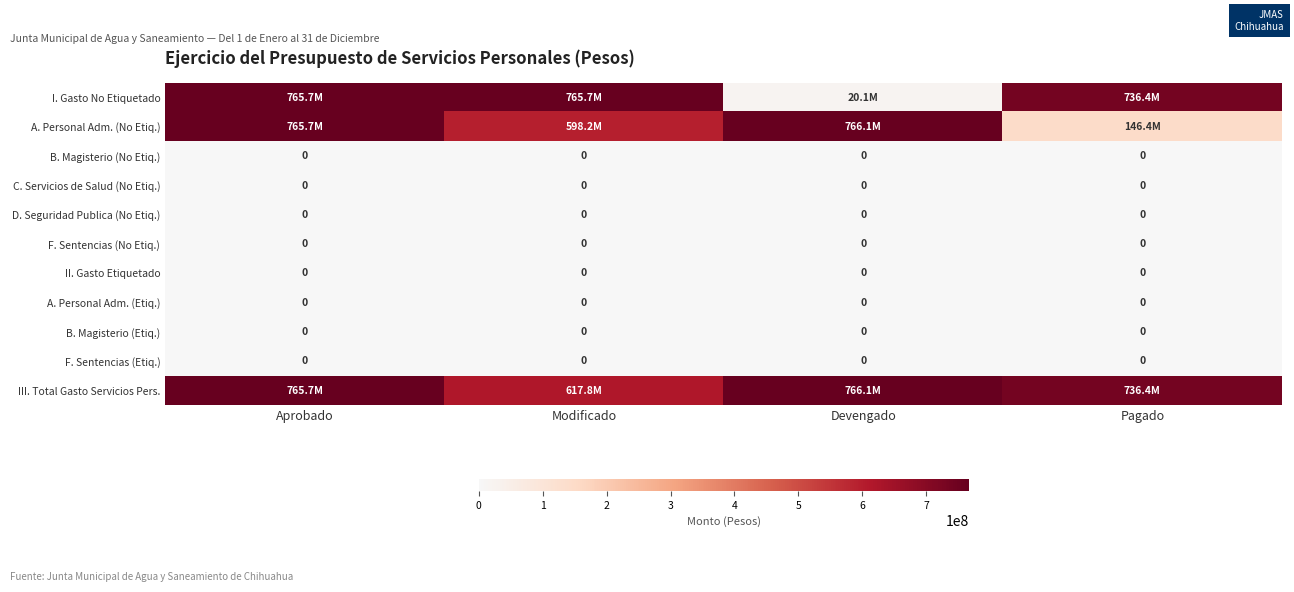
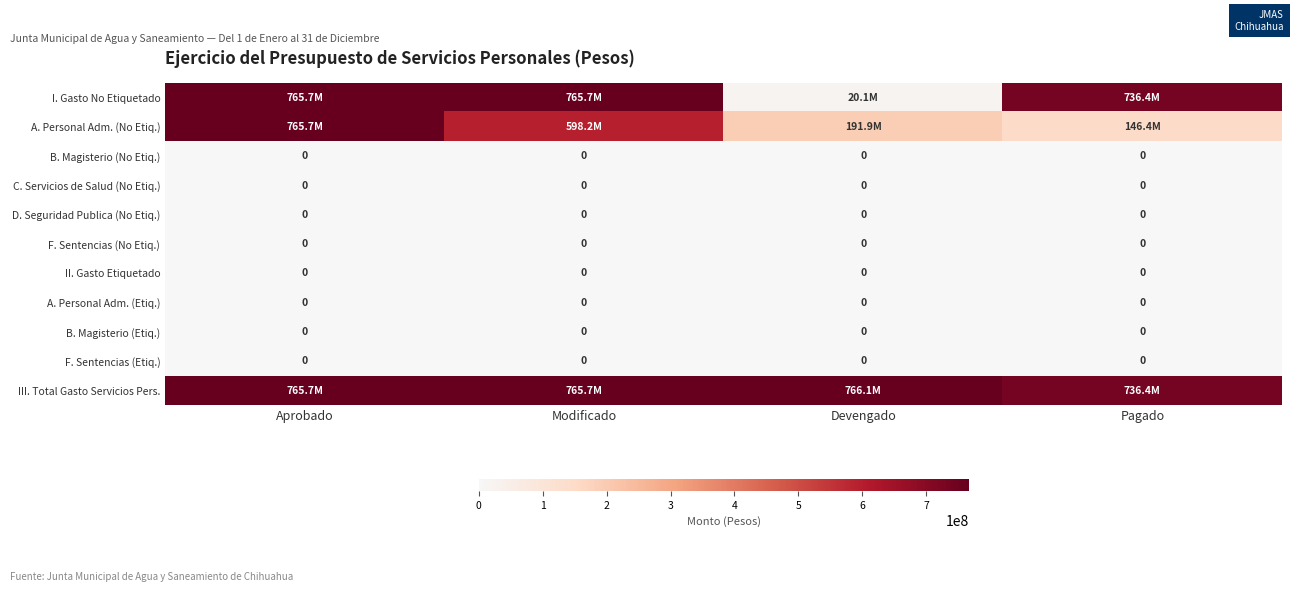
A. Personal Adm. (No Etiq.), Devengado: 766.1M -> 191.9M
III. Total Gasto Servicios Pers., Modificado: 617.8M -> 765.7M
